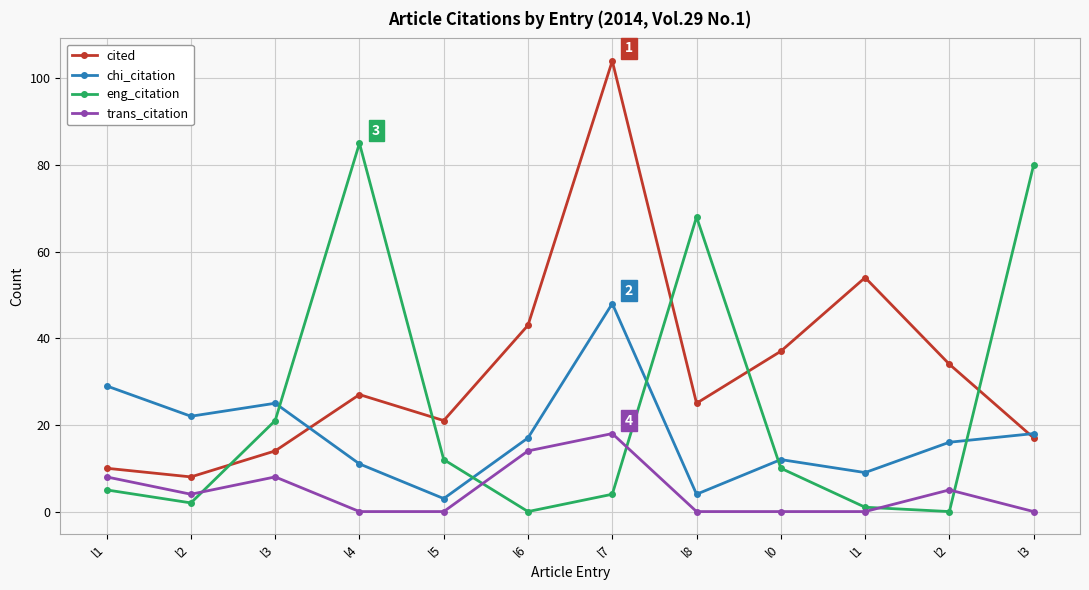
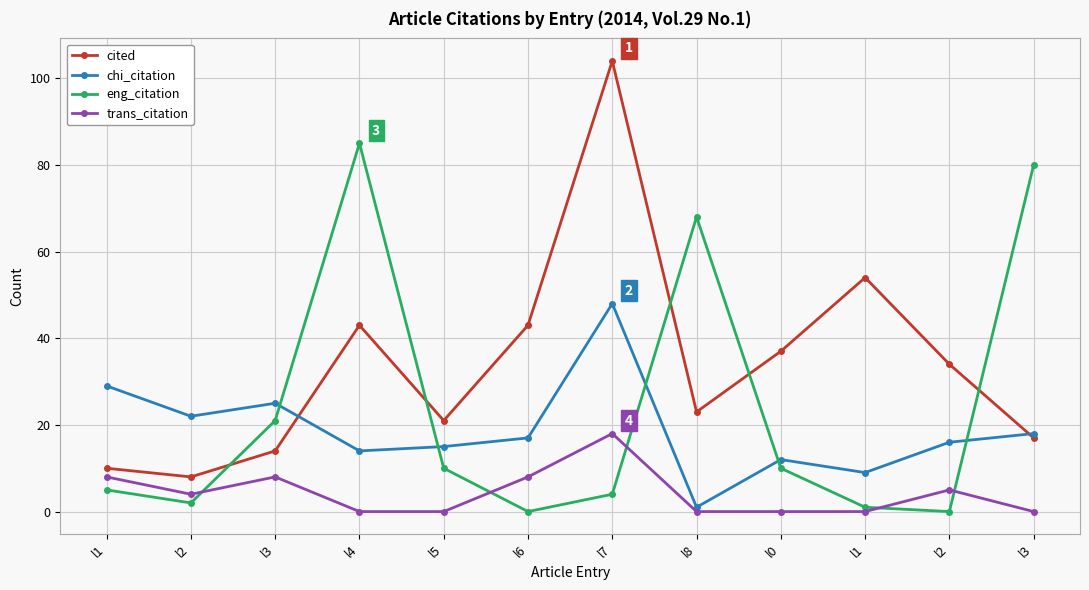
cited, l4: 27 -> 43
chi_citation, l4: 11 -> 14
chi_citation, l5: 3 -> 15
eng_citation, l5: 12 -> 10
trans_citation, l6: 14 -> 8
cited, l8: 25 -> 23
chi_citation, l8: 4 -> 1
